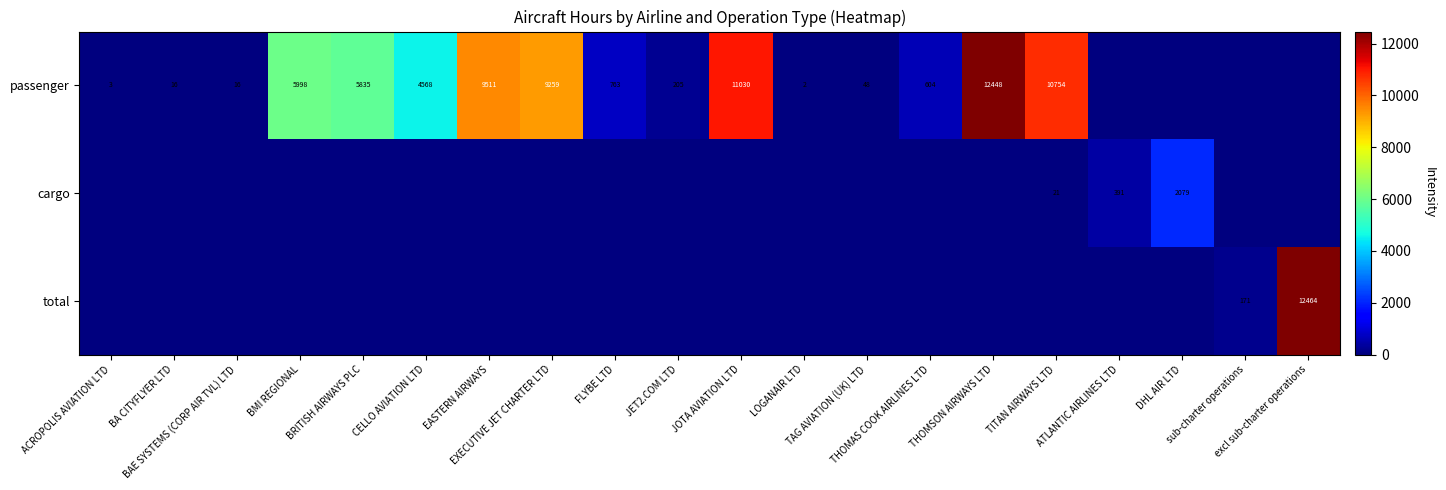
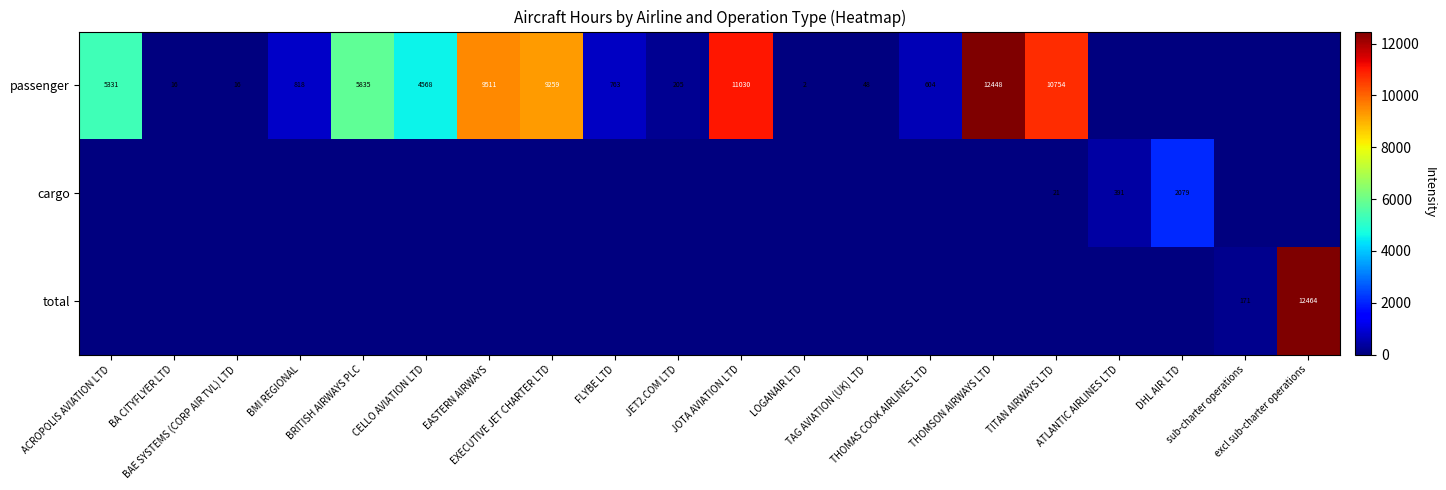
passenger, ACROPOLIS AVIATION LTD: 3 -> 5331
passenger, BMI REGIONAL: 5998 -> 818
